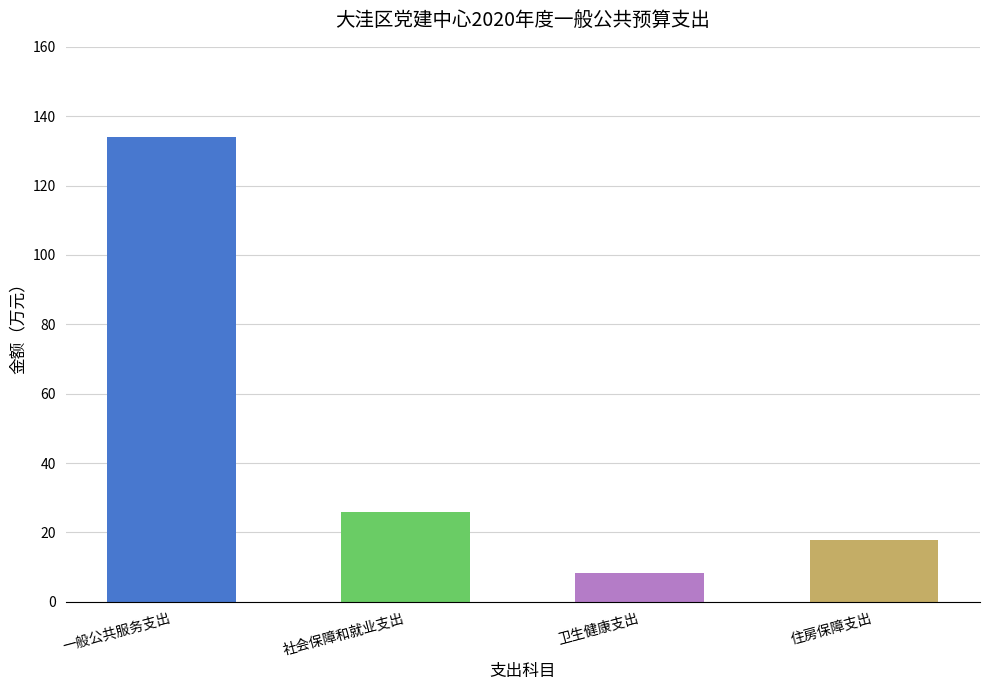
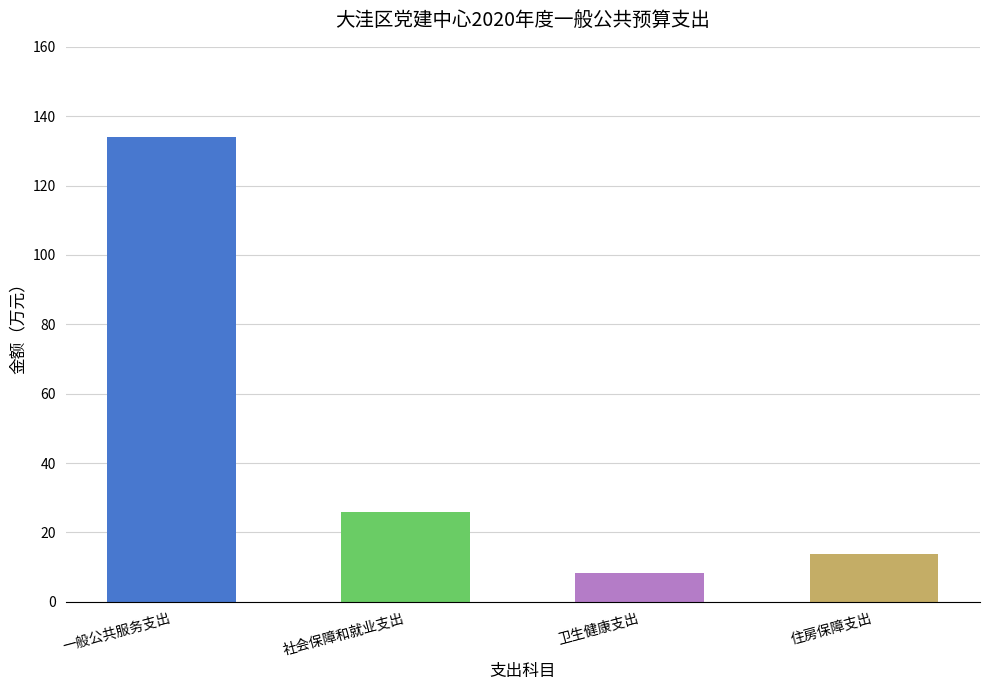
住房保障支出: 18 -> 14
